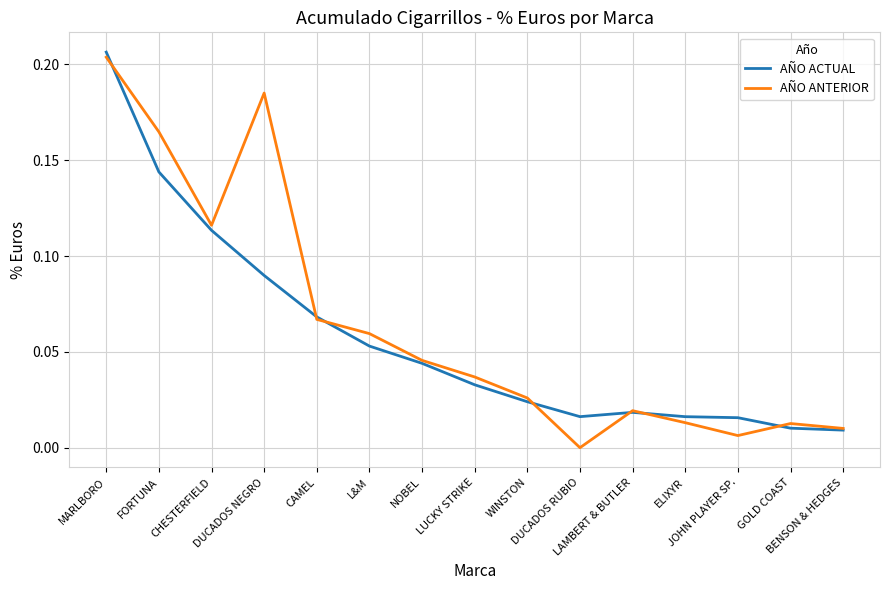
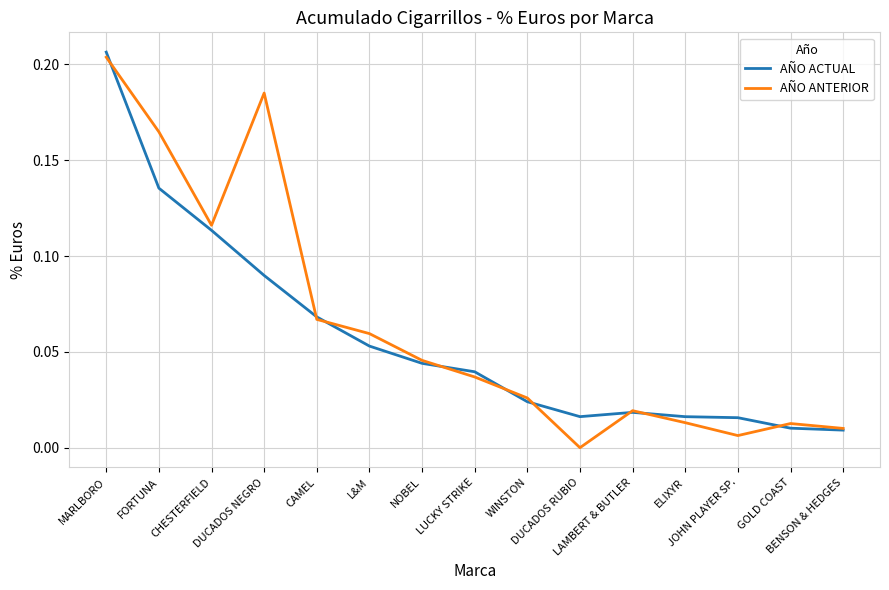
AÑO ACTUAL, FORTUNA: 0.144 -> 0.135
AÑO ACTUAL, LUCKY STRIKE: 0.033 -> 0.040
